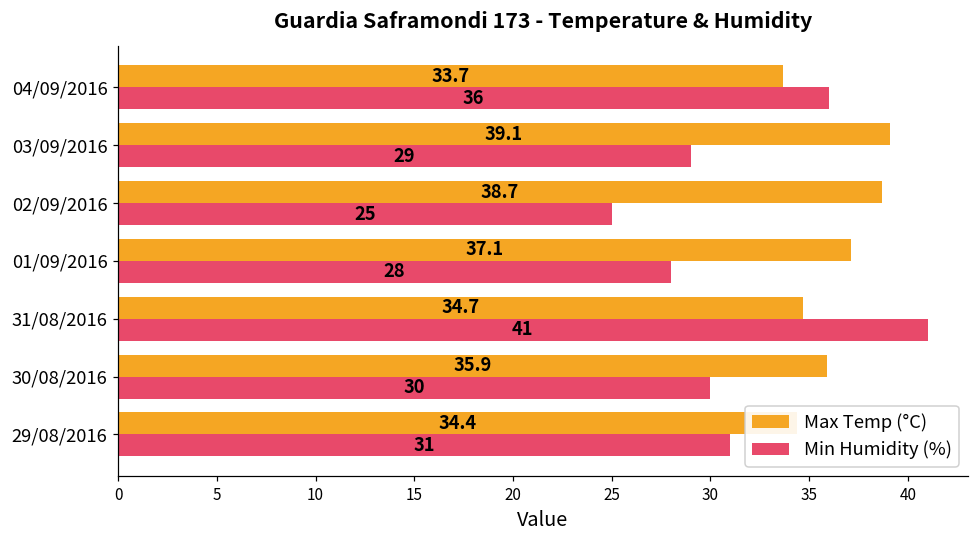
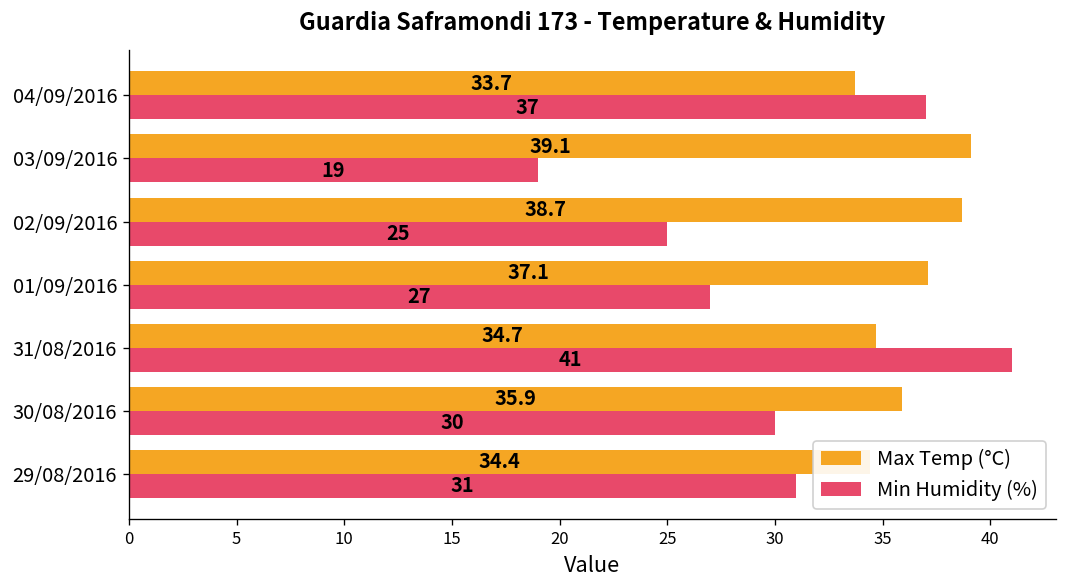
Min Humidity (%), 04/09/2016: 36 -> 37
Min Humidity (%), 03/09/2016: 29 -> 19
Min Humidity (%), 01/09/2016: 28 -> 27
